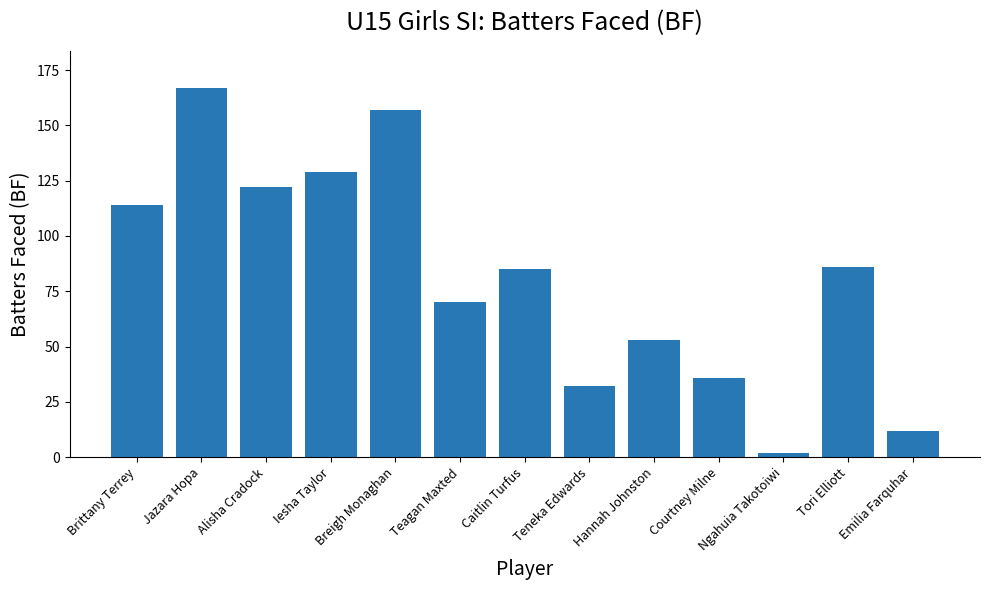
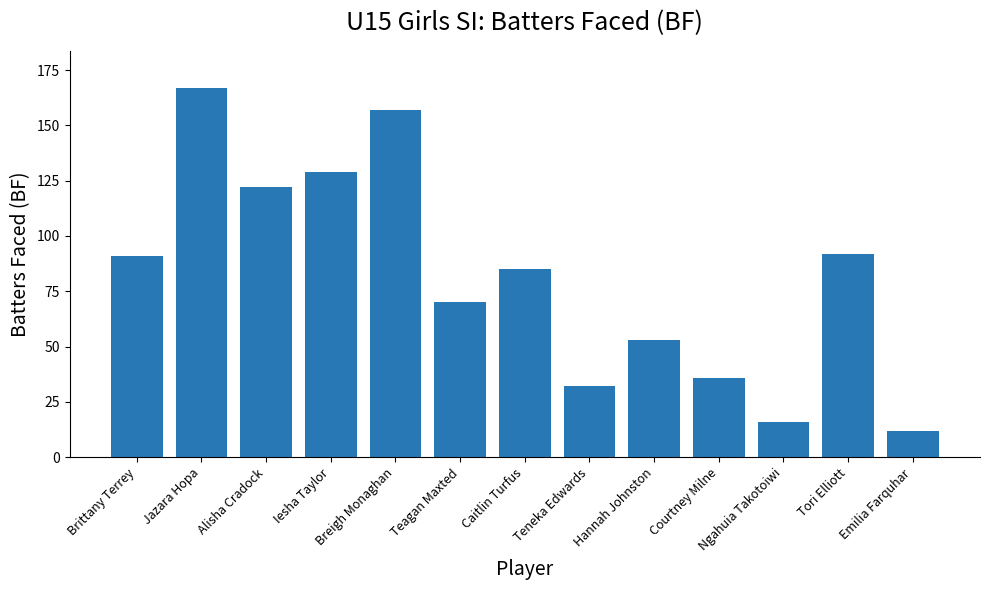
Brittany Terrey: 114 -> 91
Ngahuia Takotoiwi: 2 -> 16
Tori Elliott: 86 -> 92
